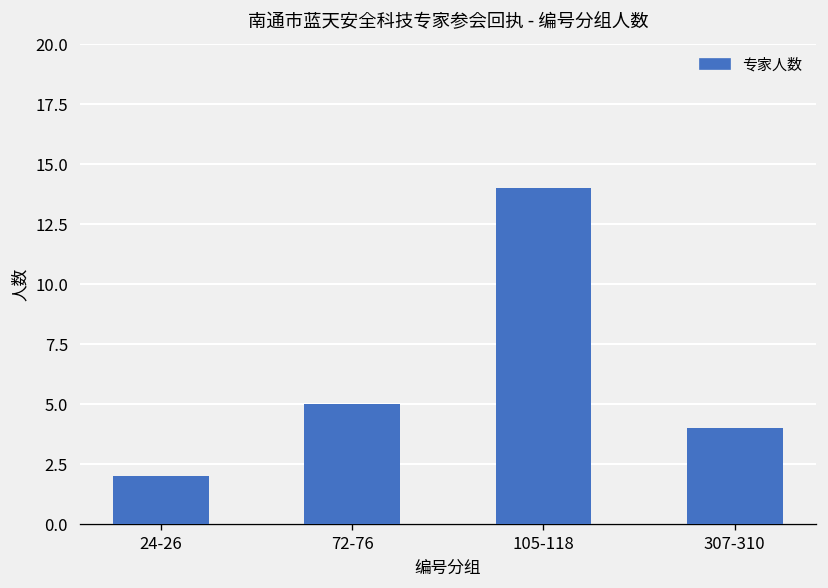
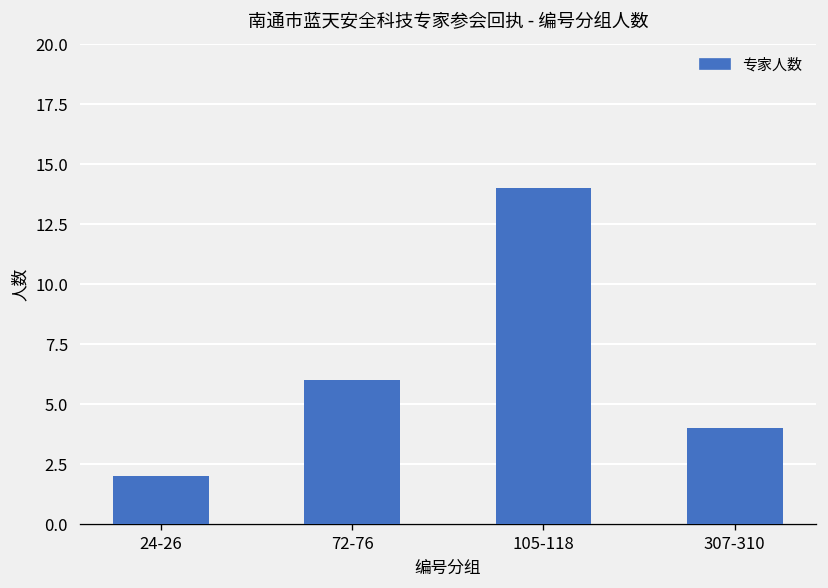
72-76: 5 -> 6
